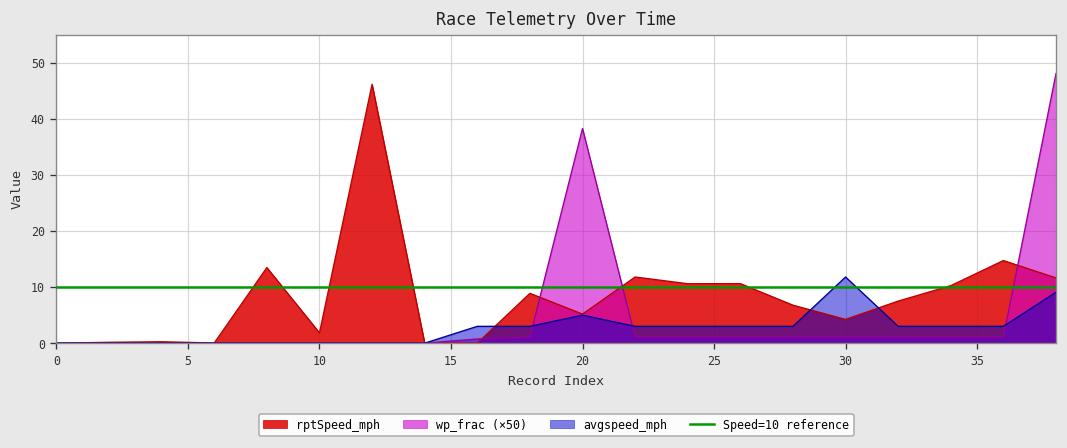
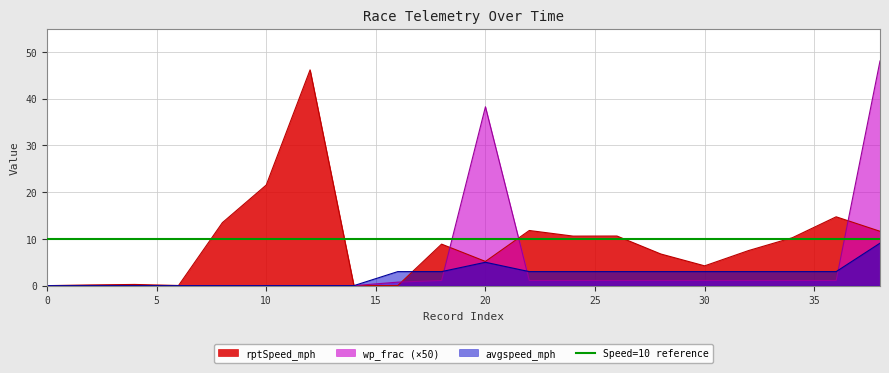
rptSpeed_mph, 10: 2 -> 22
avgspeed_mph, 30: 12 -> 3
